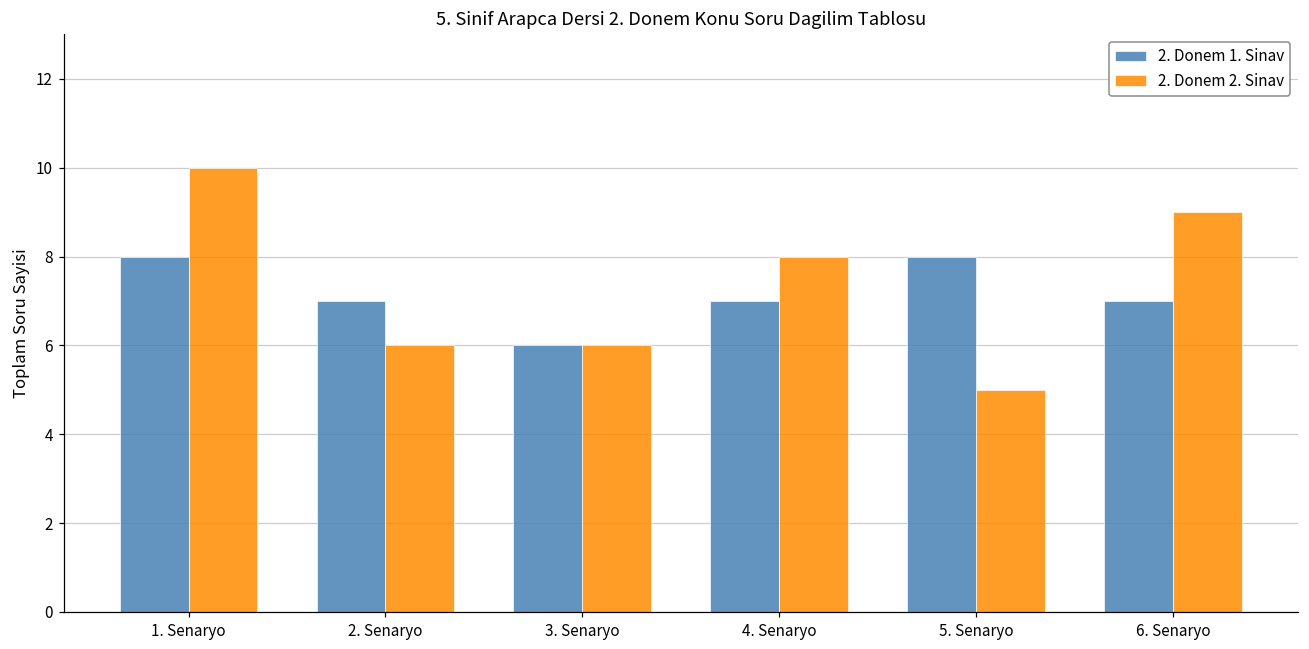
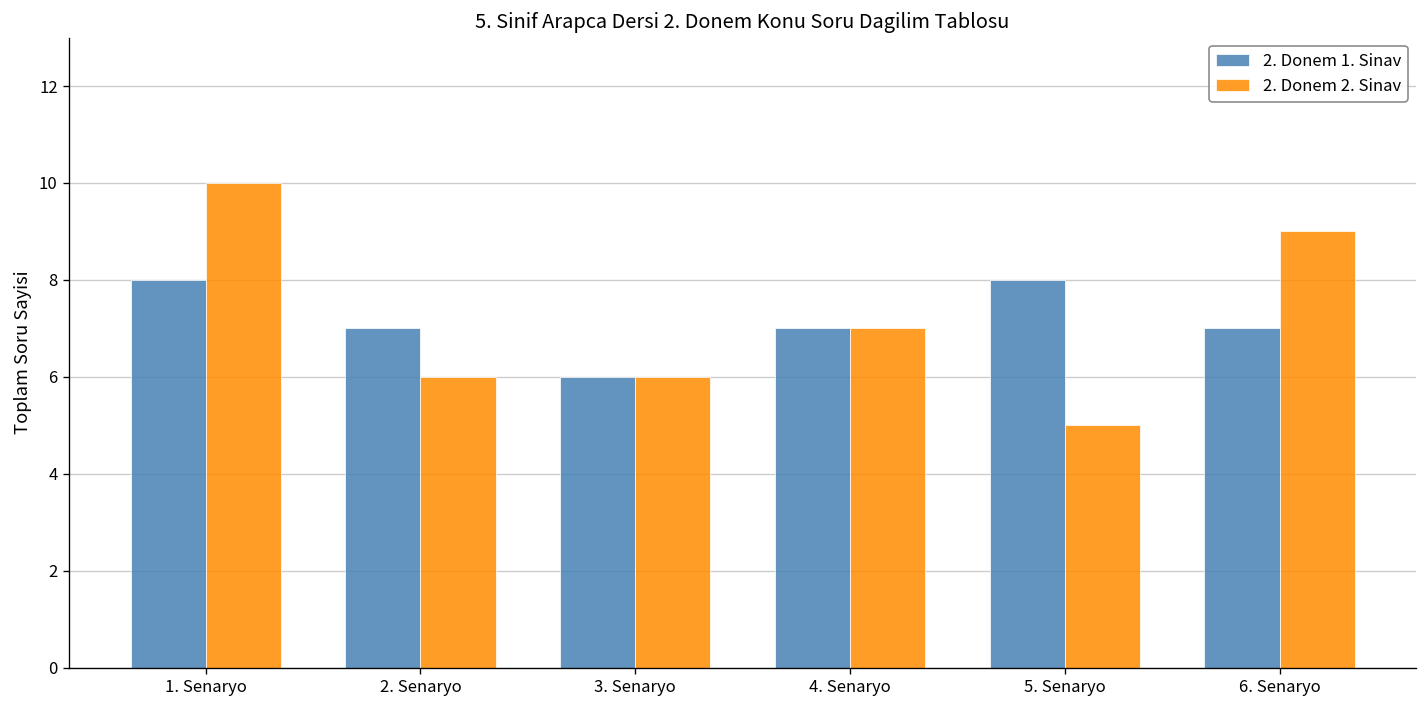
2. Donem 2. Sinav, 4. Senaryo: 8 -> 7
